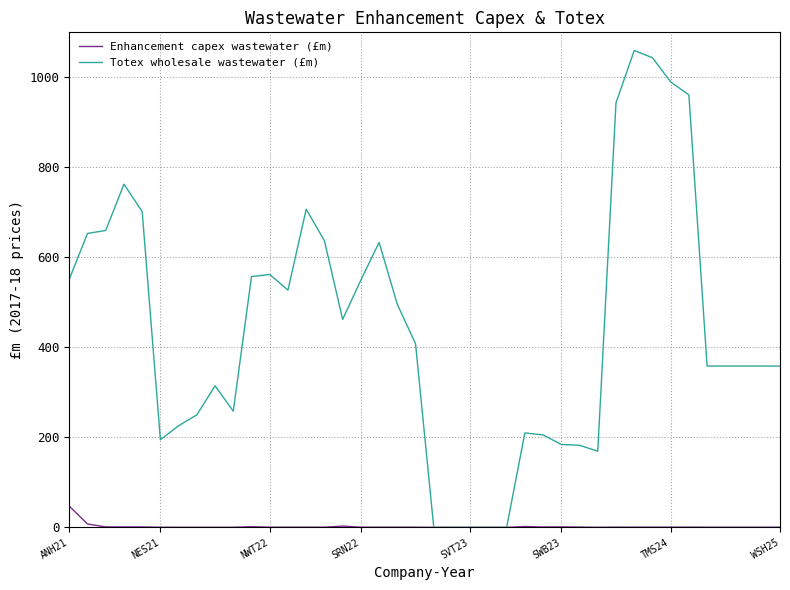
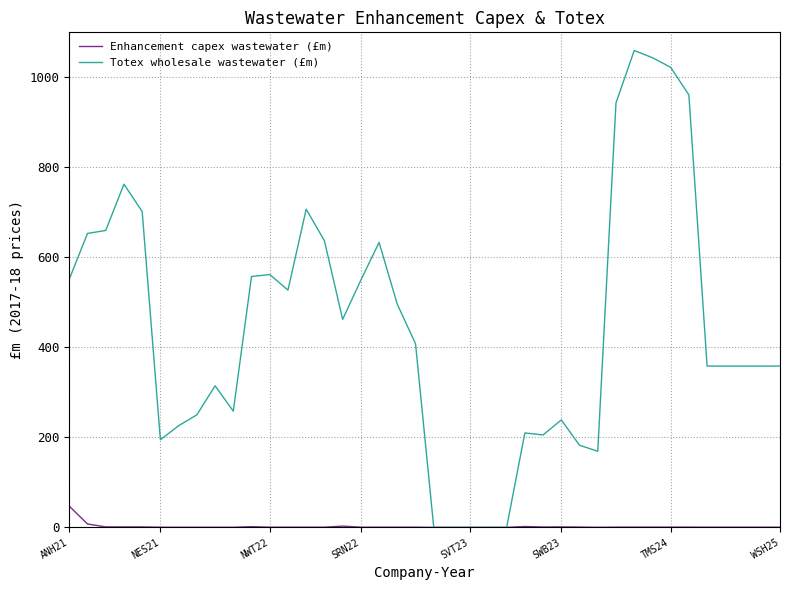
Totex wholesale wastewater (£m), SWB23: 180 -> 240
Totex wholesale wastewater (£m), TMS24: 990 -> 1020
